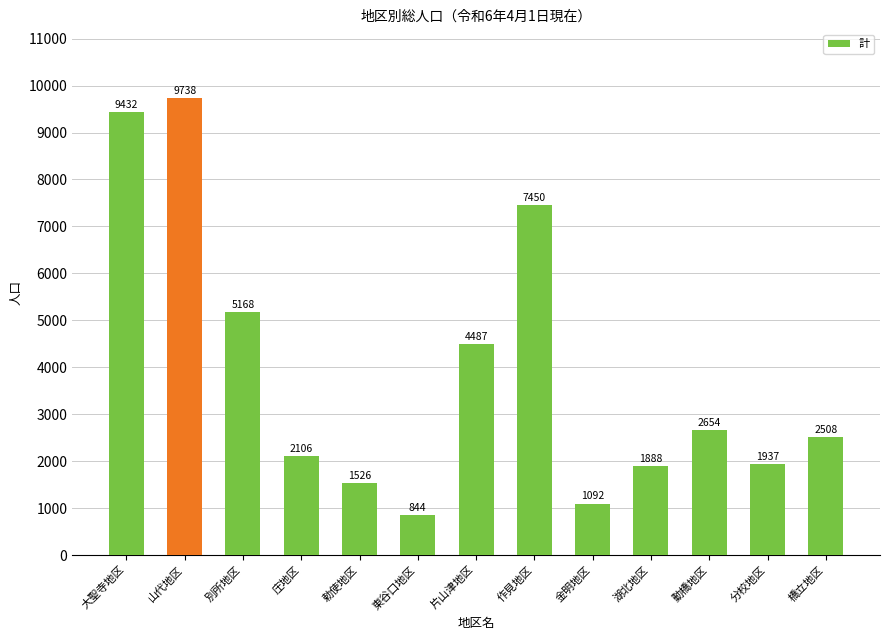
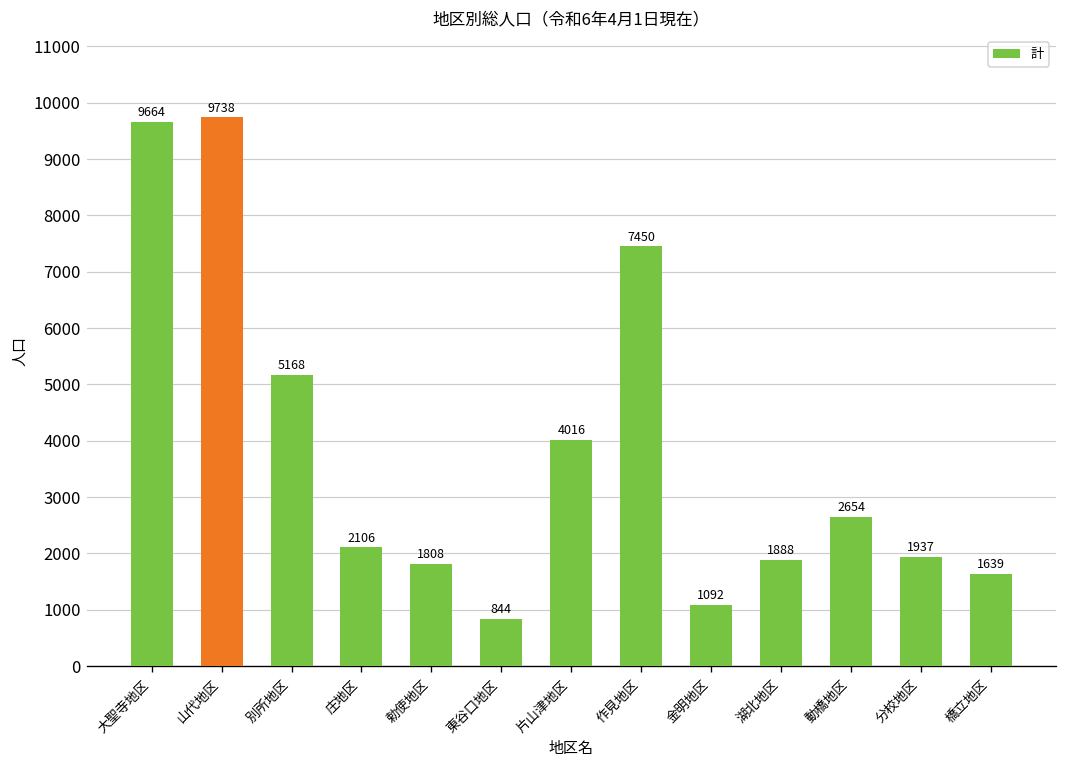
大聖寺地区: 9432 -> 9664
勅使地区: 1526 -> 1808
片山津地区: 4487 -> 4016
橋立地区: 2508 -> 1639
